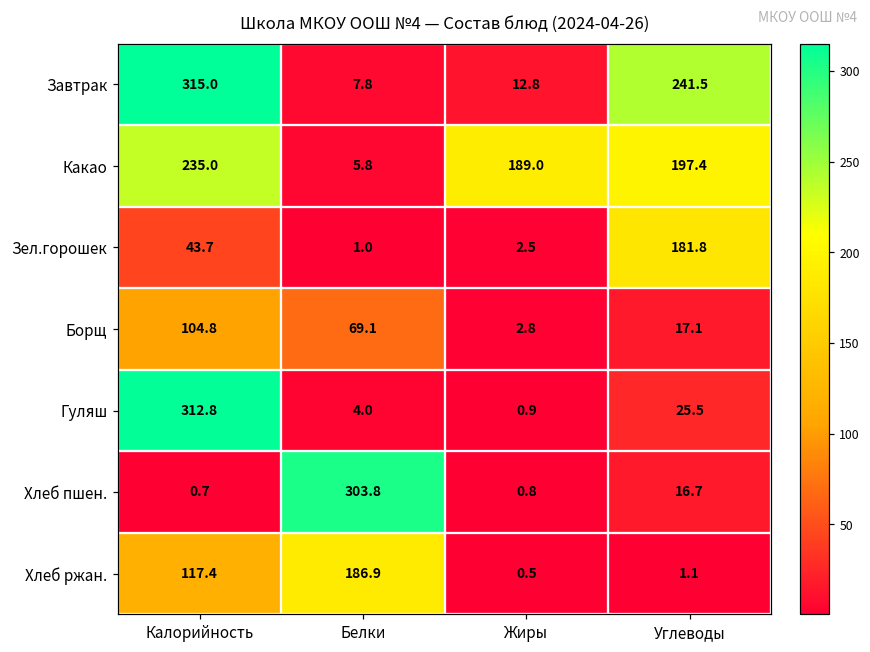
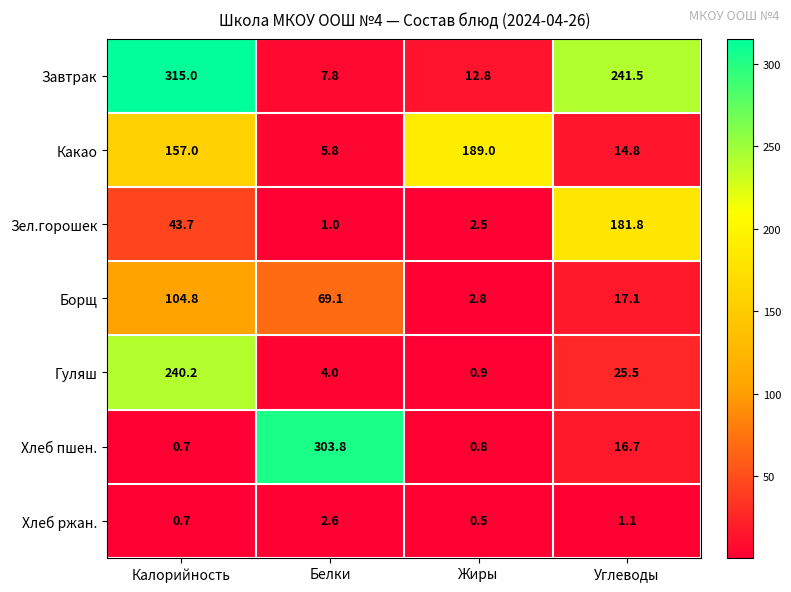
Какао, Калорийность: 235.0 -> 157.0
Какао, Углеводы: 197.4 -> 14.8
Гуляш, Калорийность: 312.8 -> 240.2
Хлеб ржан., Калорийность: 117.4 -> 0.7
Хлеб ржан., Белки: 186.9 -> 2.6
